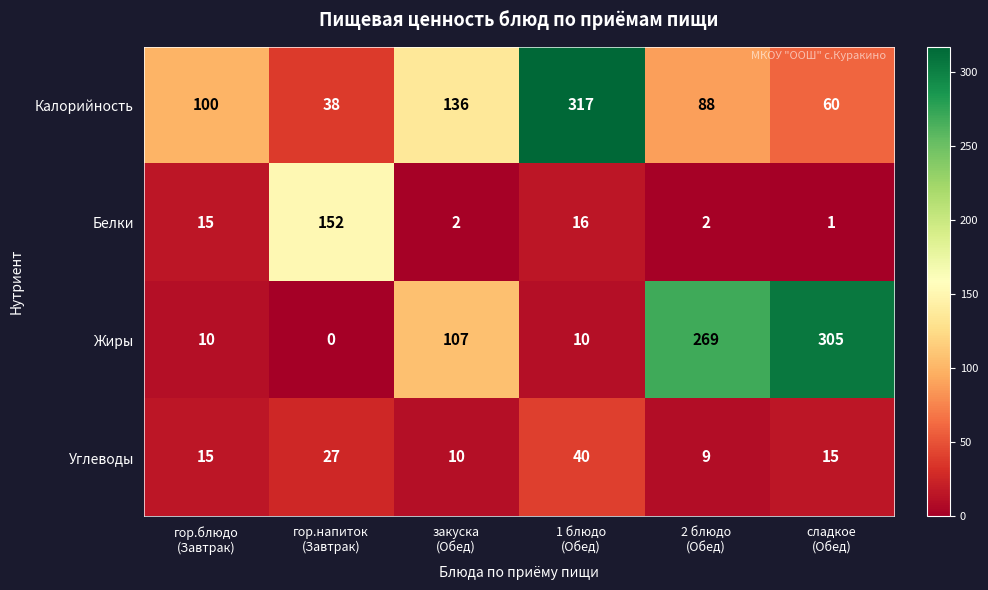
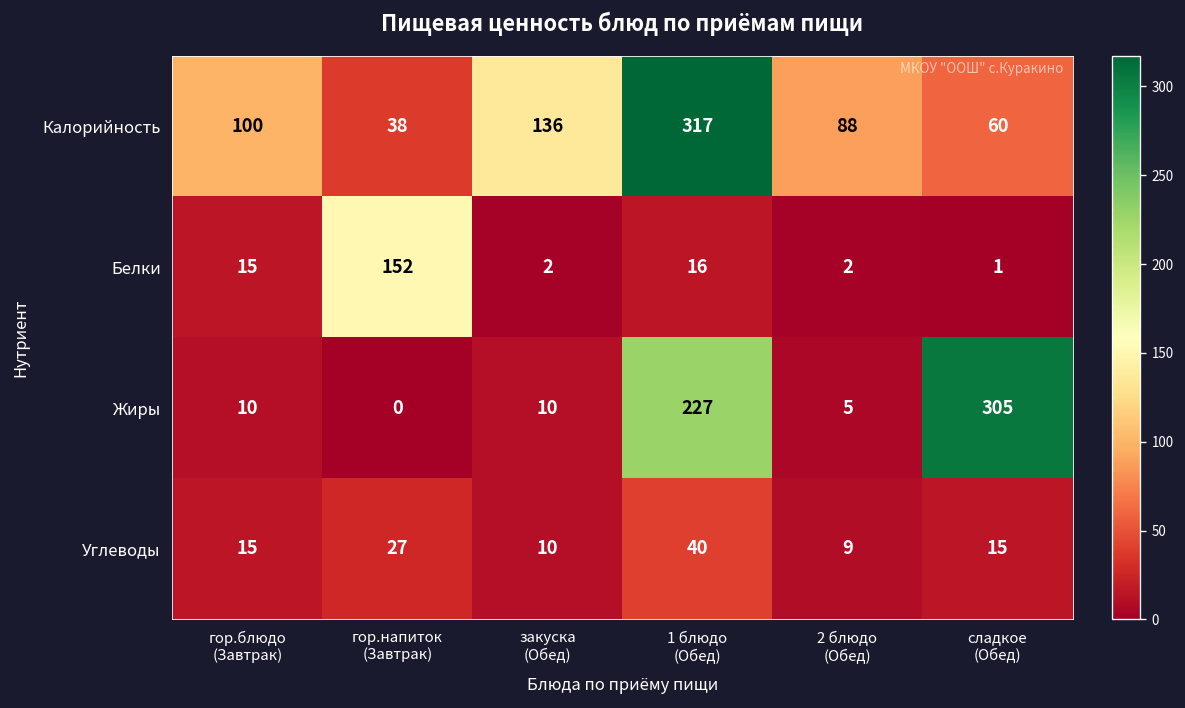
Жиры, закуска (Обед): 107 -> 10
Жиры, 1 блюдо (Обед): 10 -> 227
Жиры, 2 блюдо (Обед): 269 -> 5
